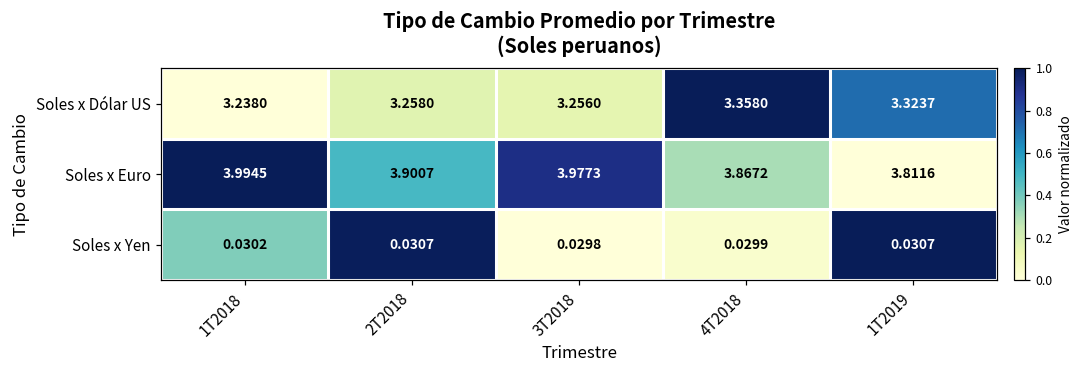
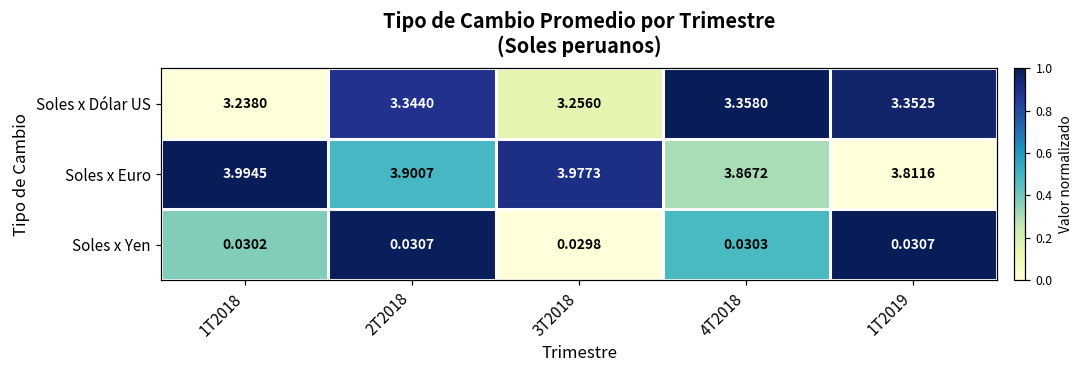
Soles x Dólar US, 2T2018: 3.2580 -> 3.3440
Soles x Dólar US, 1T2019: 3.3237 -> 3.3525
Soles x Yen, 4T2018: 0.0299 -> 0.0303
